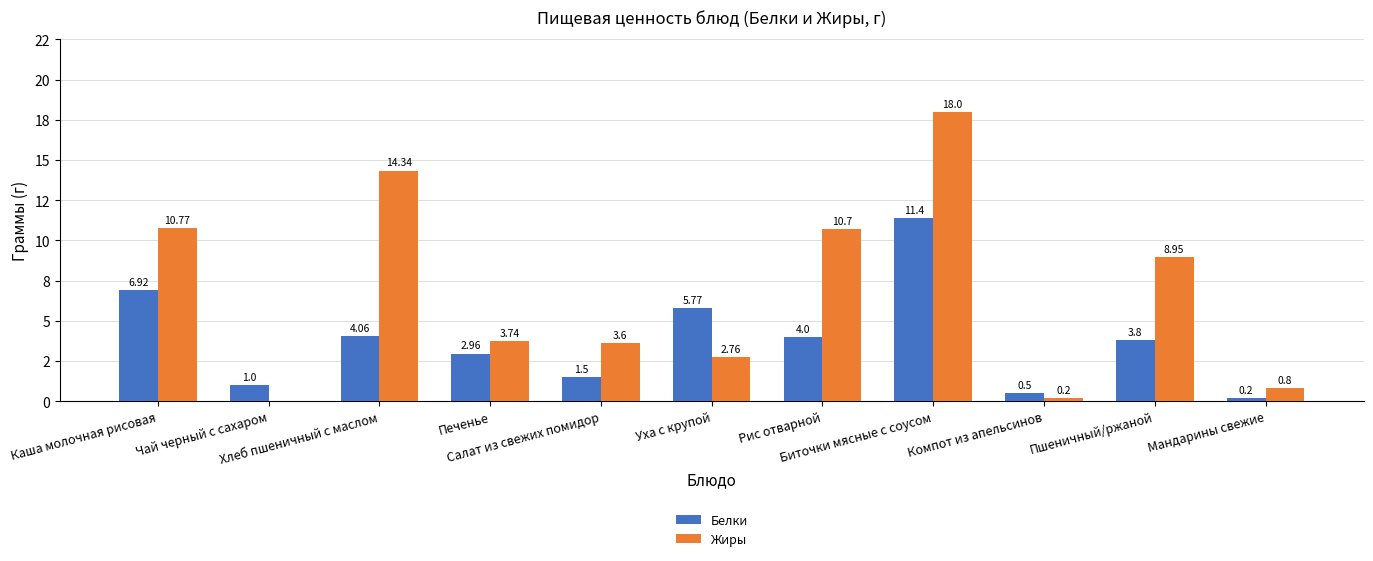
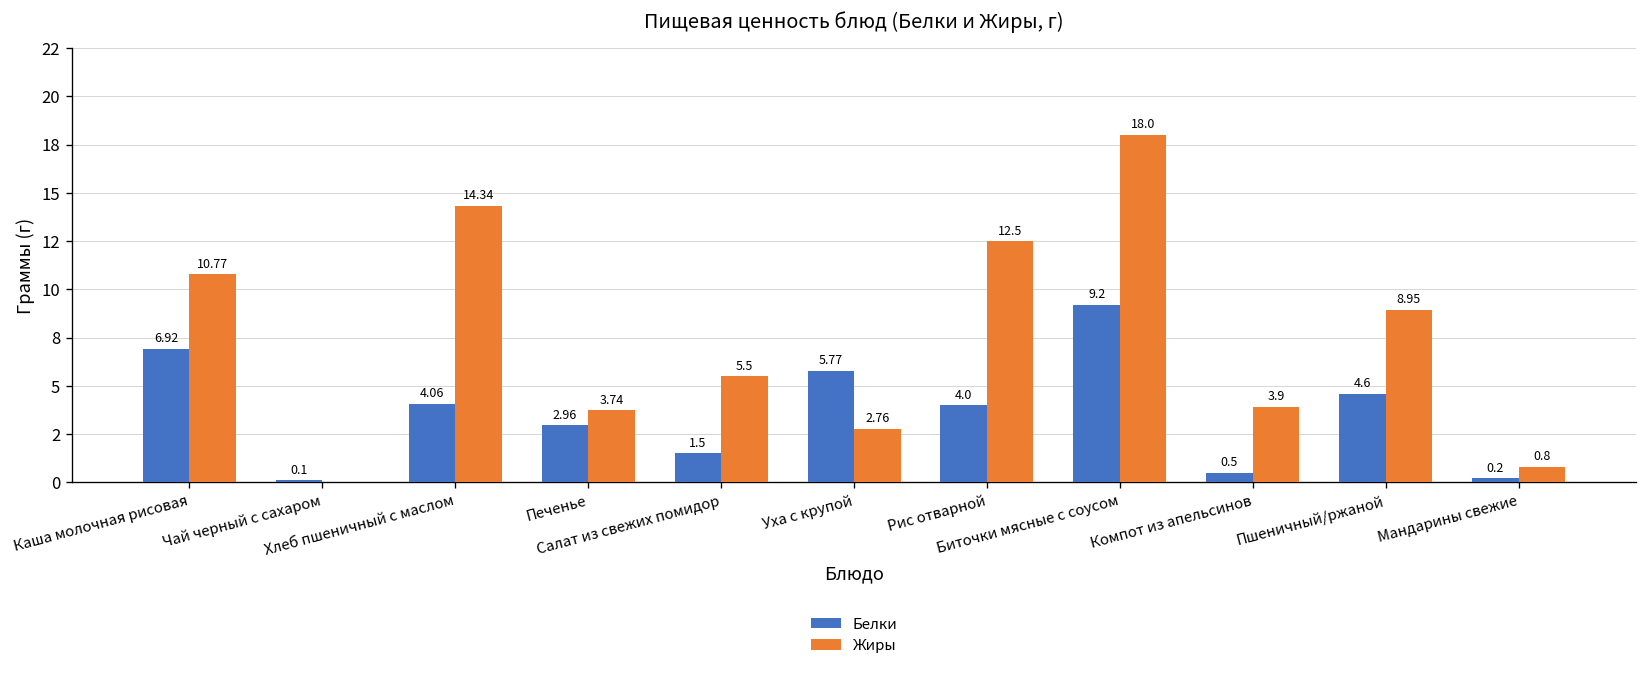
Белки, Чай черный с сахаром: 1.0 -> 0.1
Жиры, Салат из свежих помидор: 3.6 -> 5.5
Жиры, Рис отварной: 10.7 -> 12.5
Белки, Биточки мясные с соусом: 11.4 -> 9.2
Жиры, Компот из апельсинов: 0.2 -> 3.9
Белки, Пшеничный/ржаной: 3.8 -> 4.6
